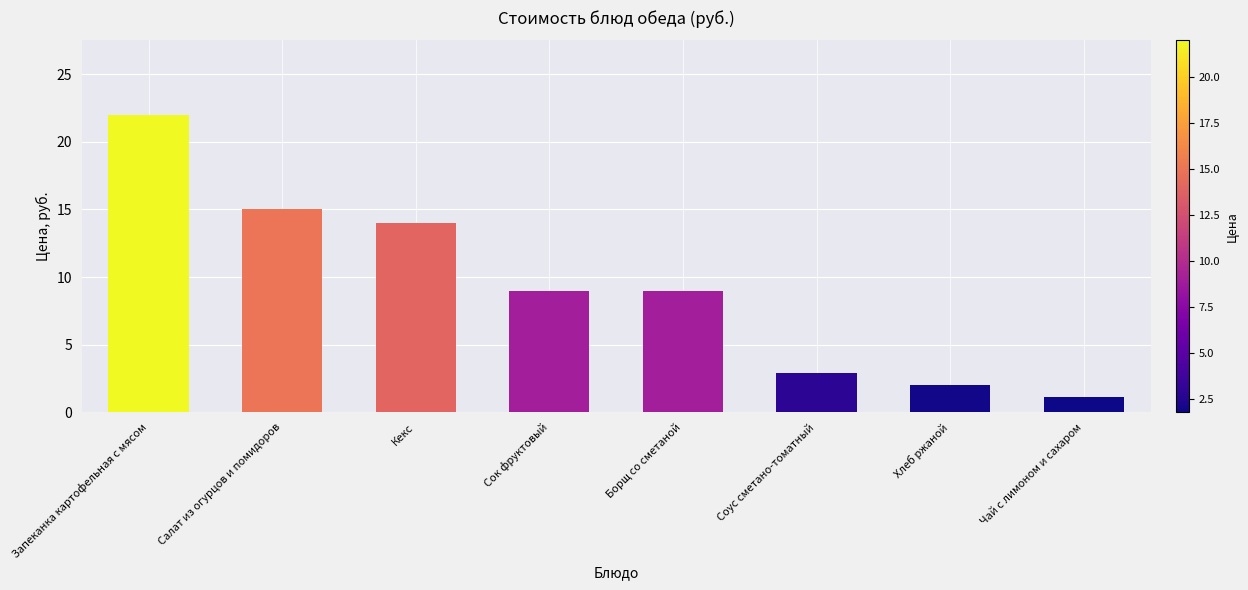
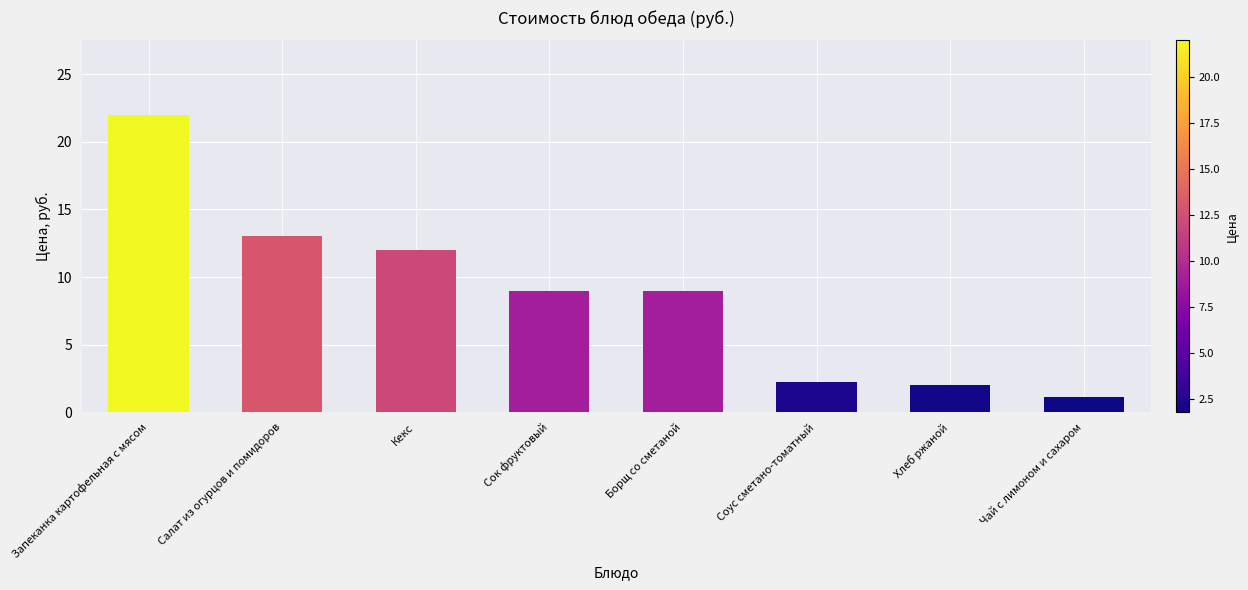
Салат из огурцов и помидоров: 15 -> 13
Кекс: 14 -> 12
Соус сметано-томатный: 2.9 -> 2.2
